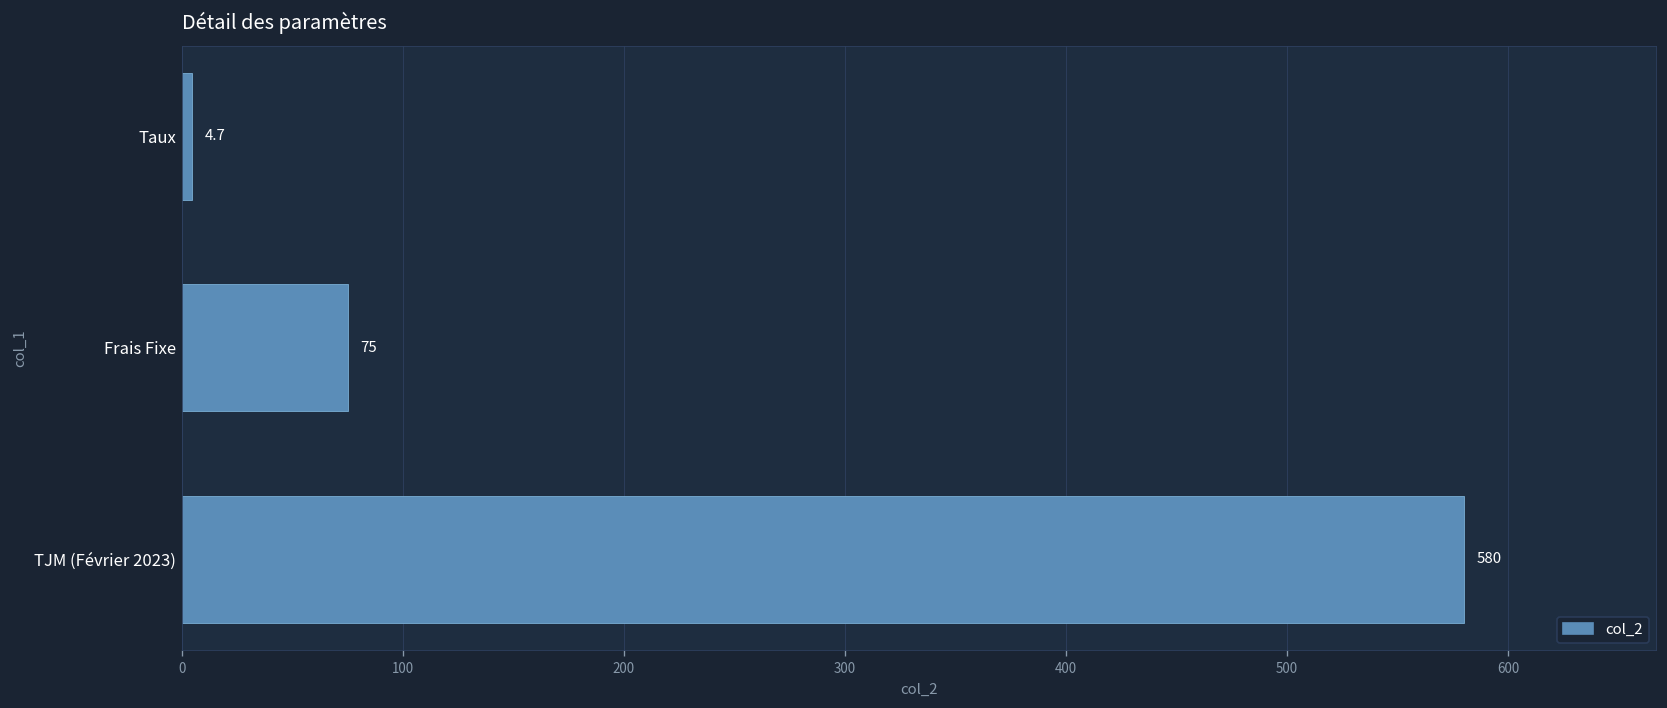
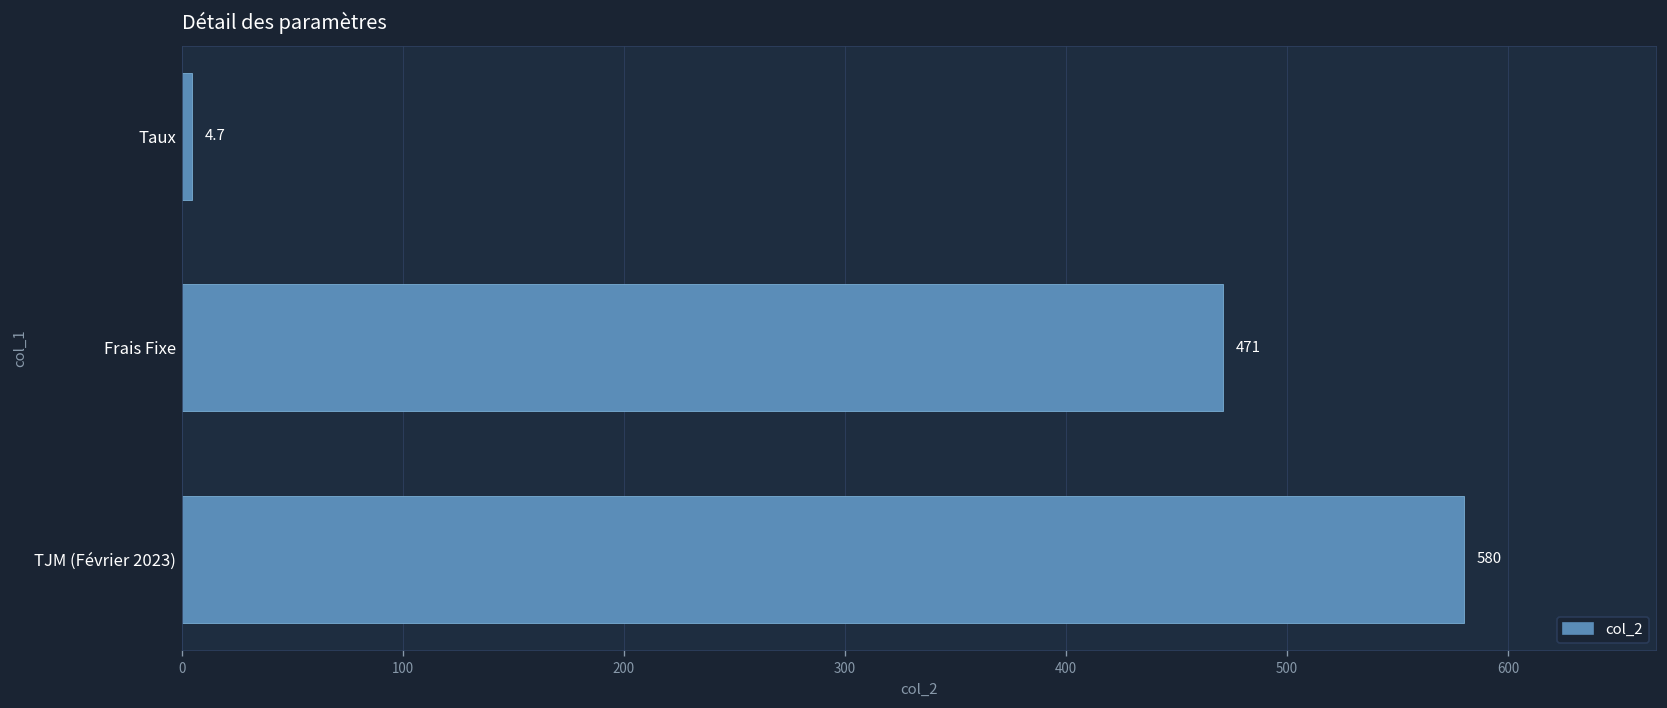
Frais Fixe: 75 -> 471
